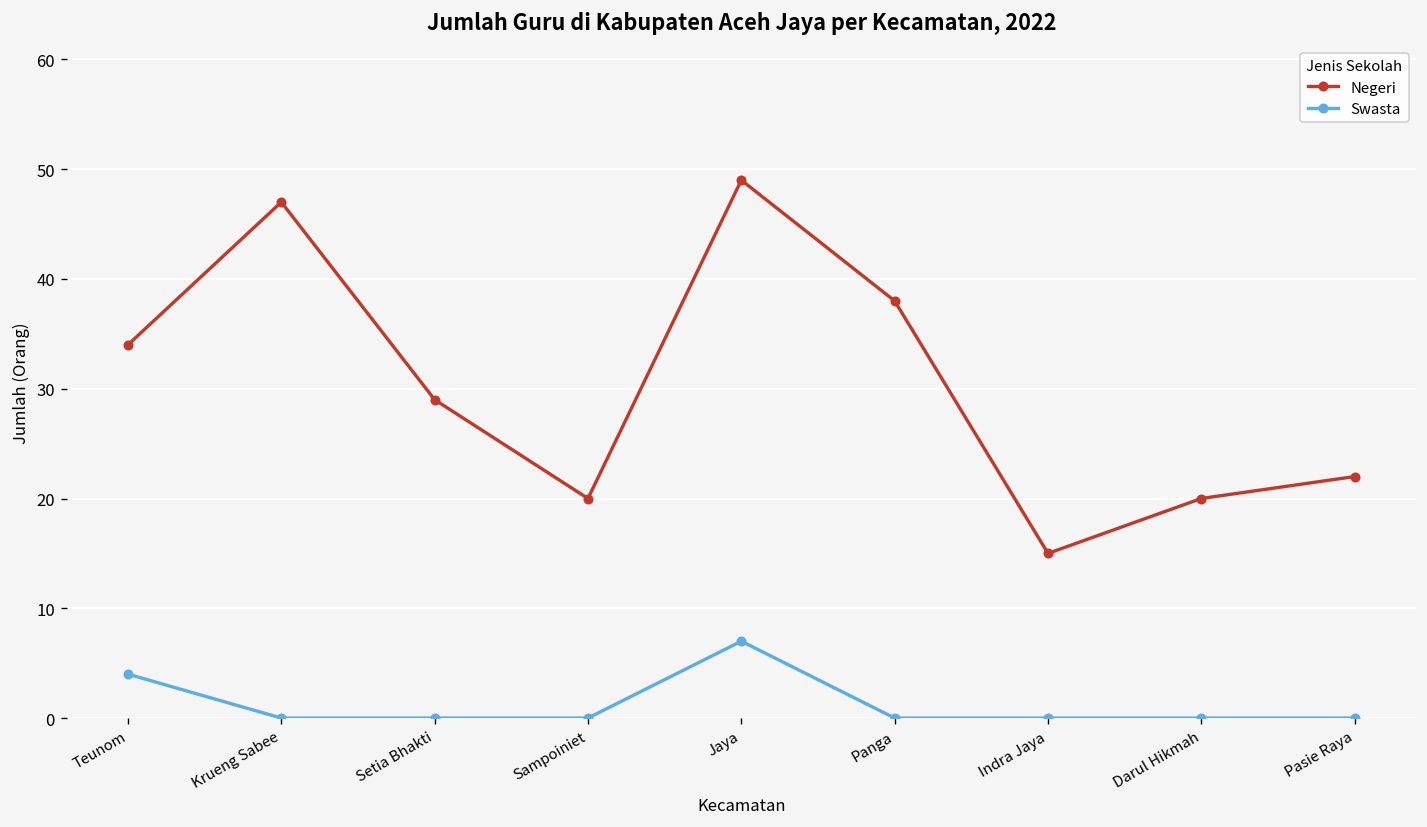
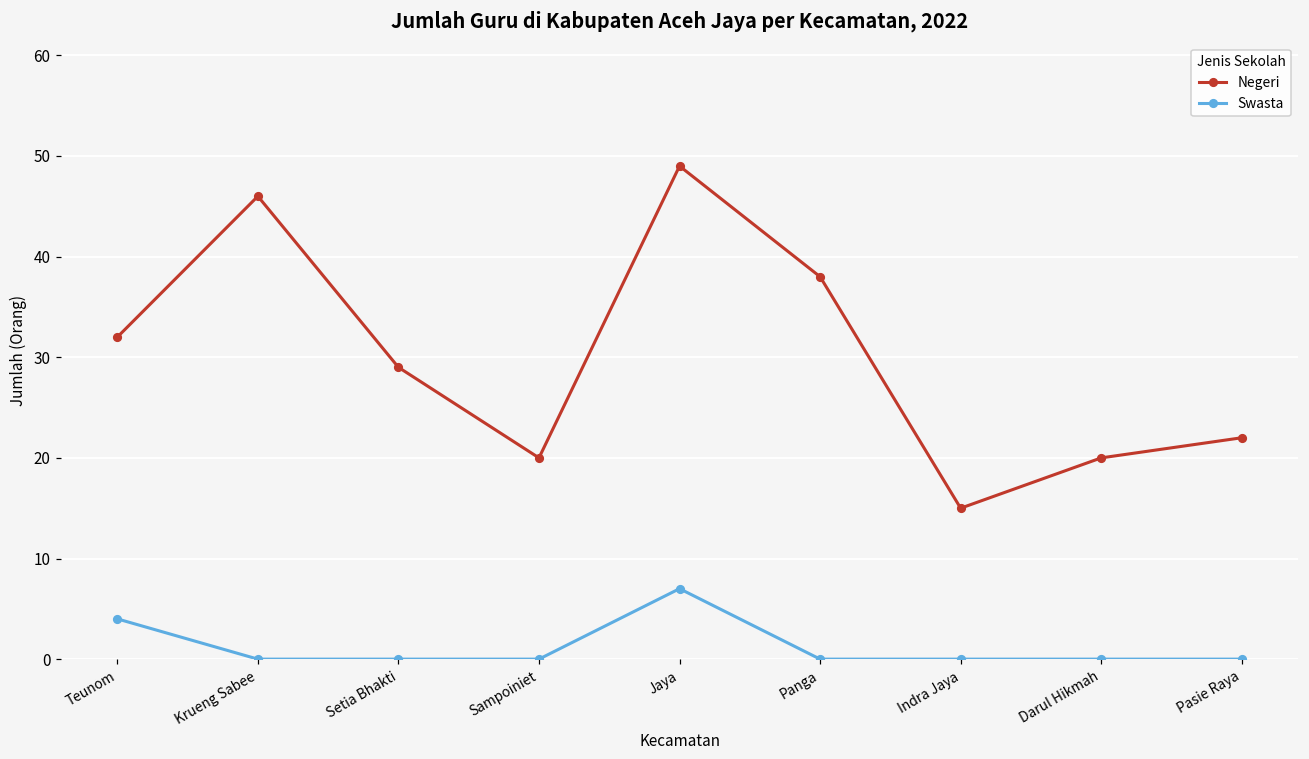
Negeri, Teunom: 34 -> 32
Negeri, Krueng Sabee: 47 -> 46
